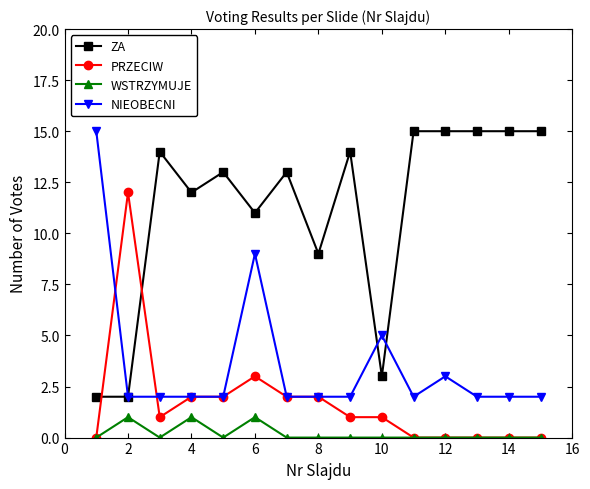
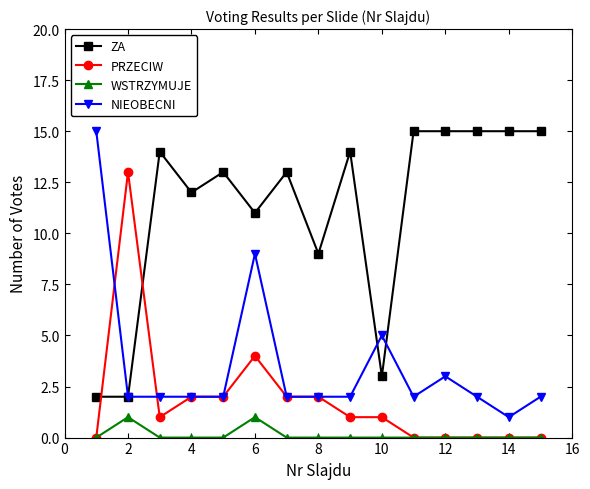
PRZECIW, 2: 12 -> 13
WSTRZYMUJE, 4: 1 -> 0
PRZECIW, 6: 3 -> 4
NIEOBECNI, 14: 2 -> 1
